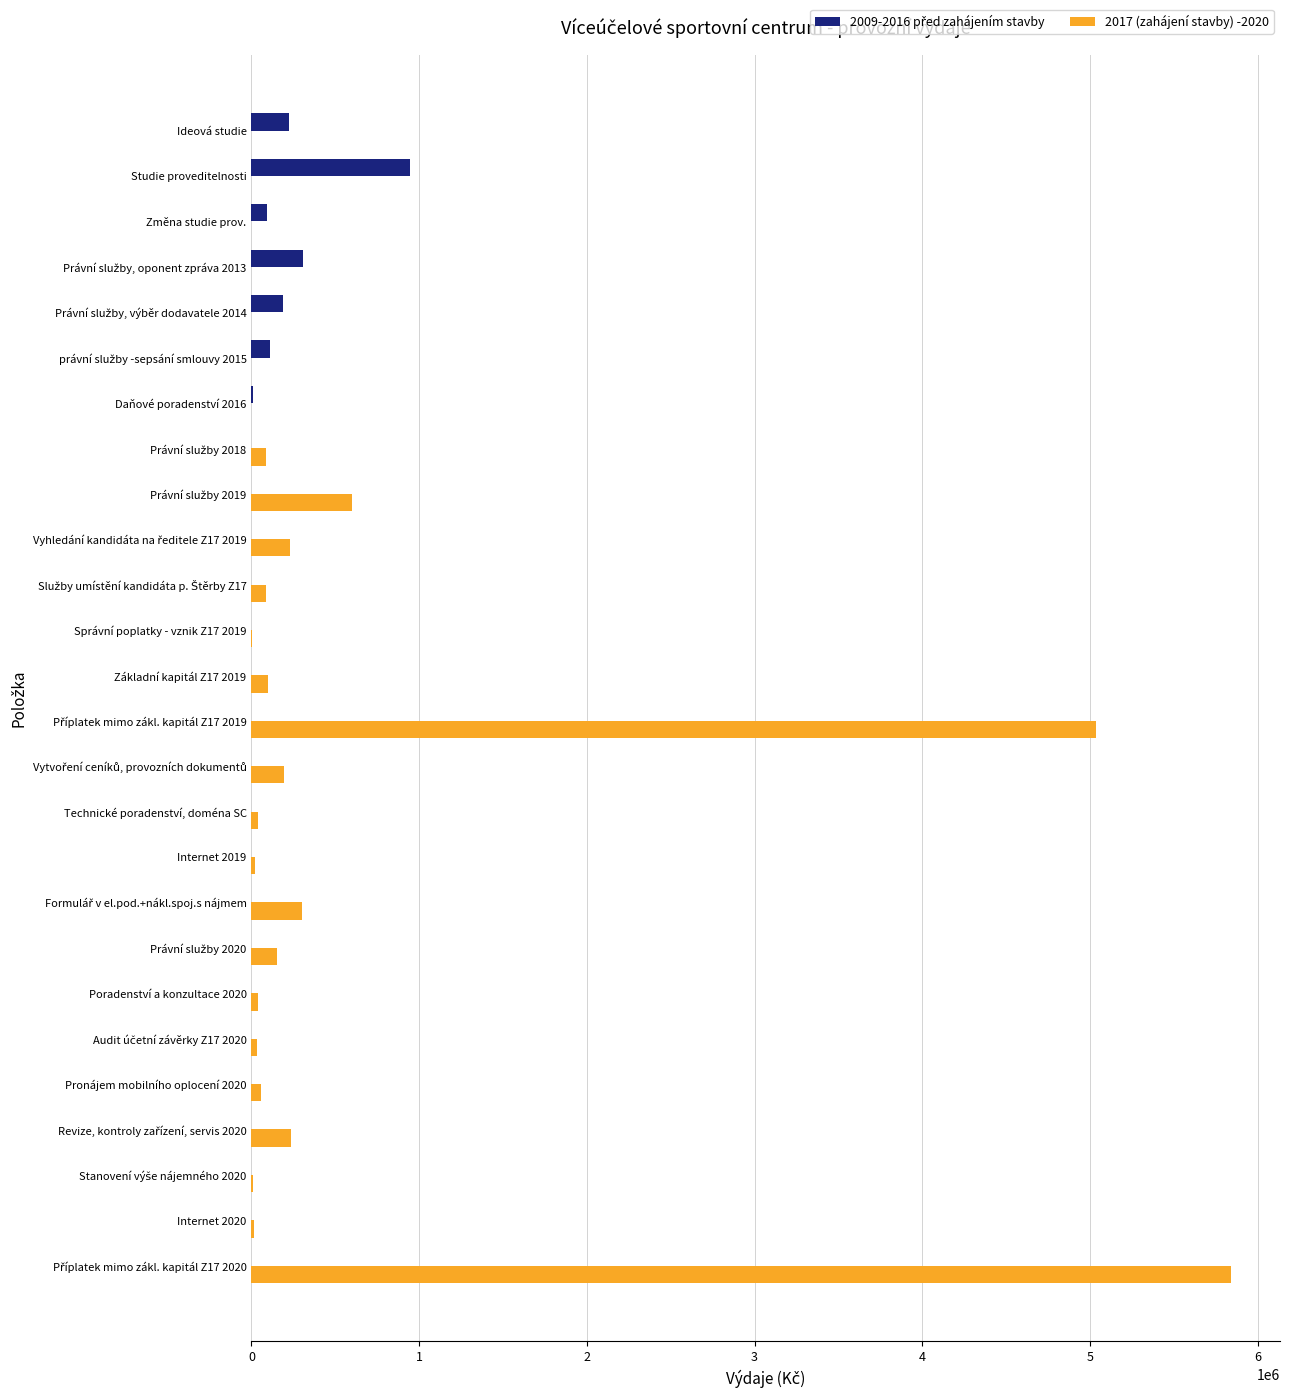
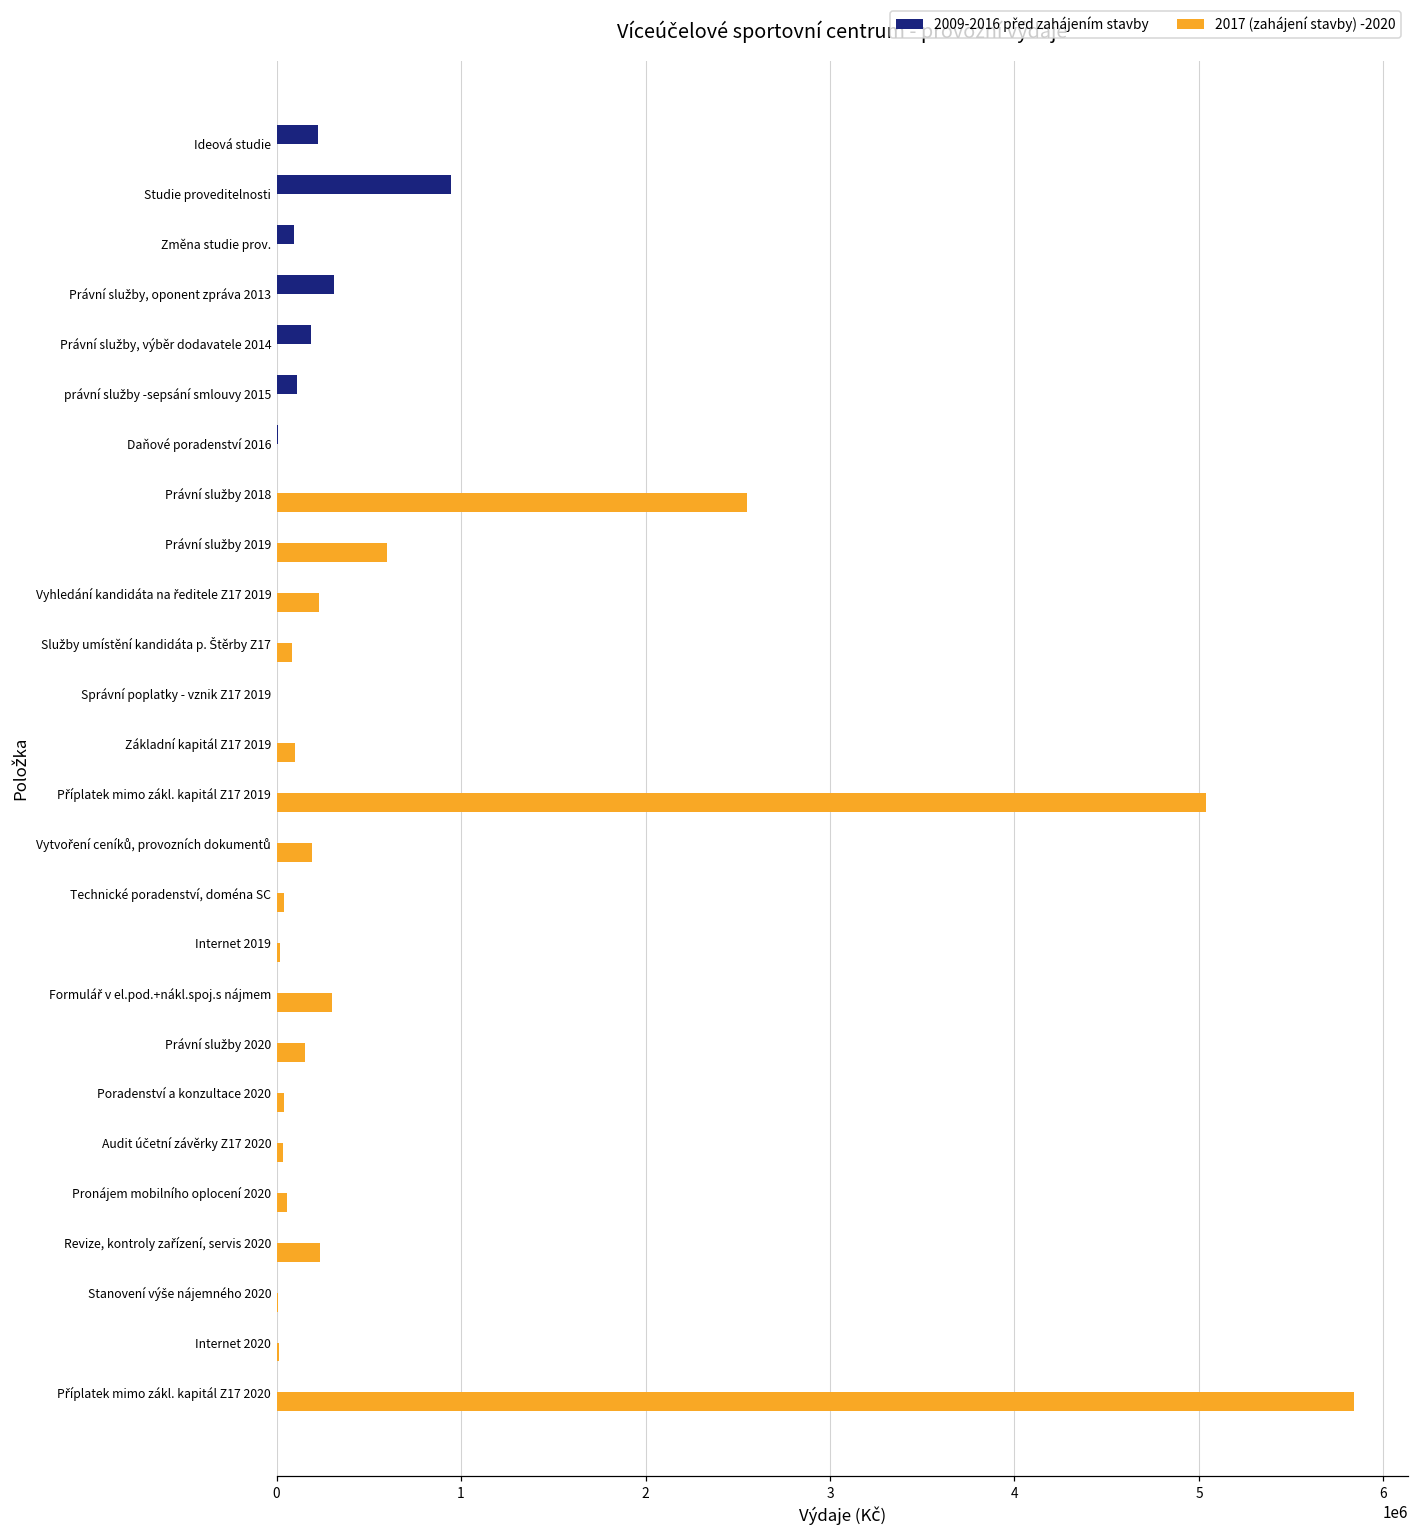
2017 (zahájení stavby) -2020, Právní služby 2018: 80000 -> 2550000
